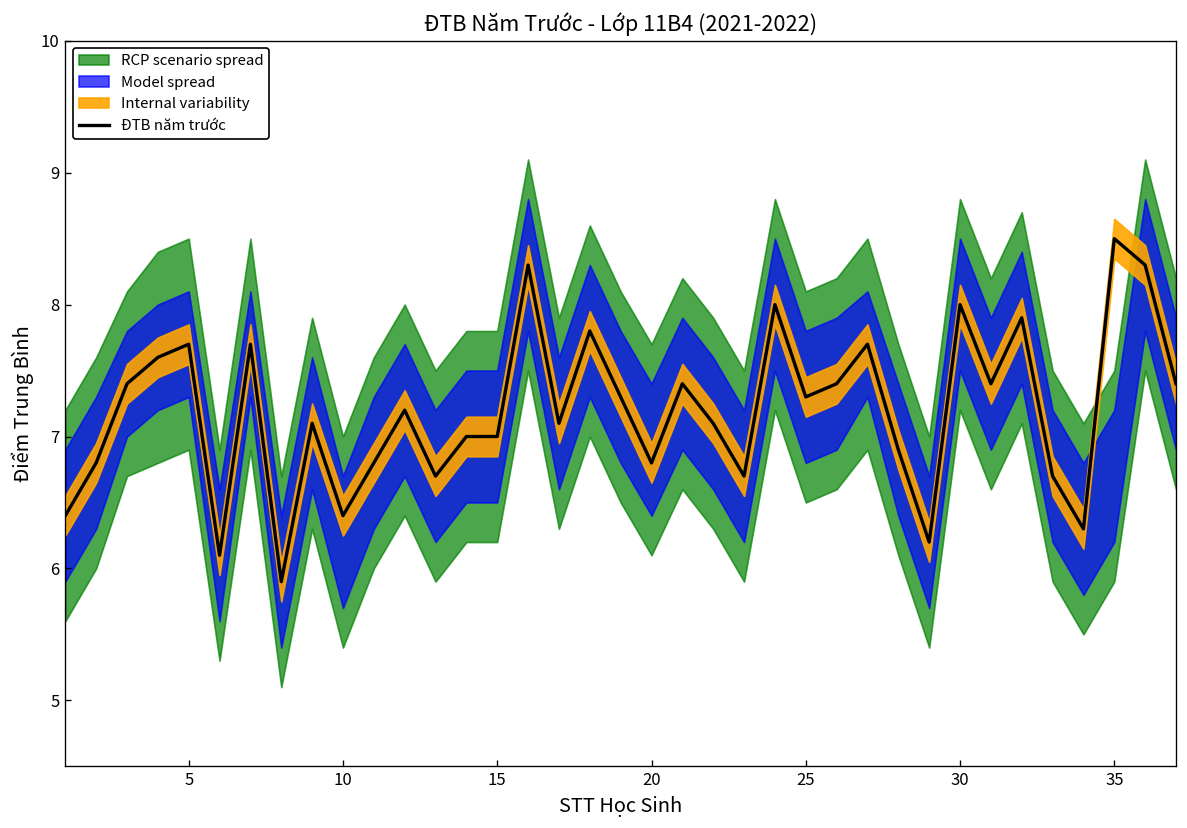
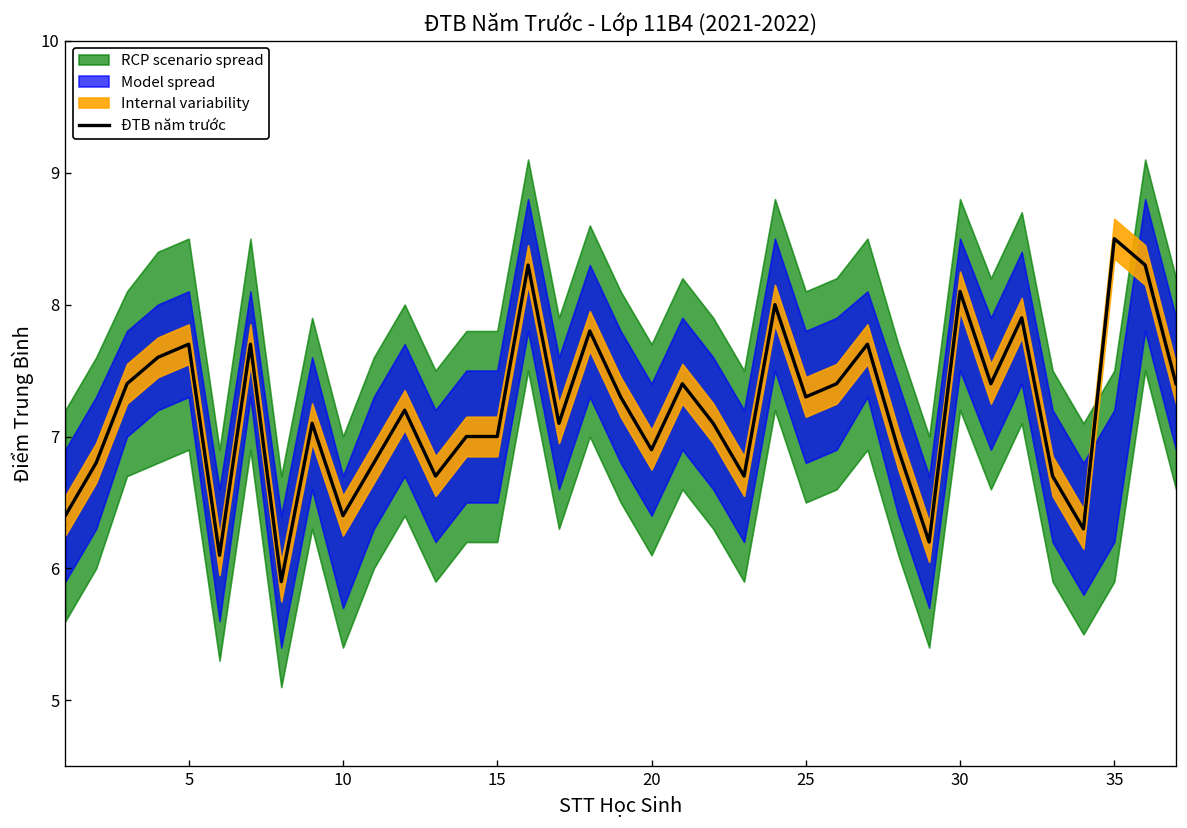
ĐTB năm trước, 20: 6.8 -> 6.9
ĐTB năm trước, 30: 8.0 -> 8.1
